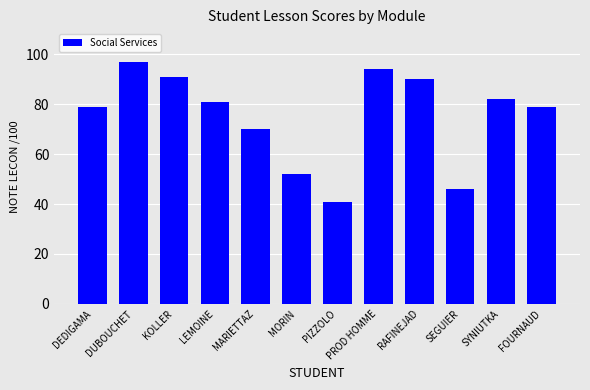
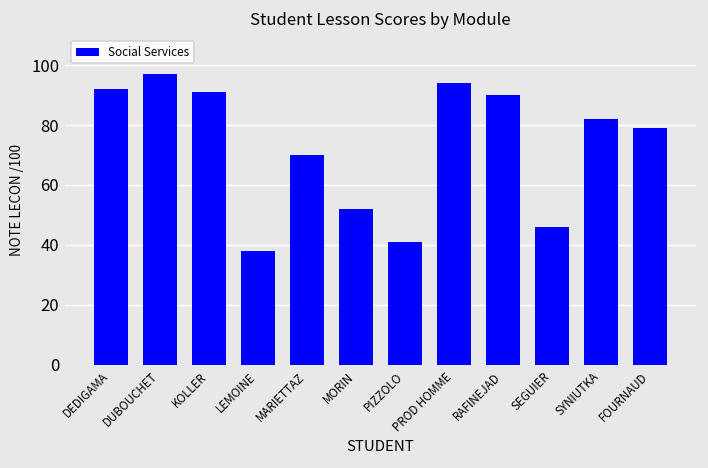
DEDIGAMA: 79 -> 92
LEMOINE: 81 -> 38
